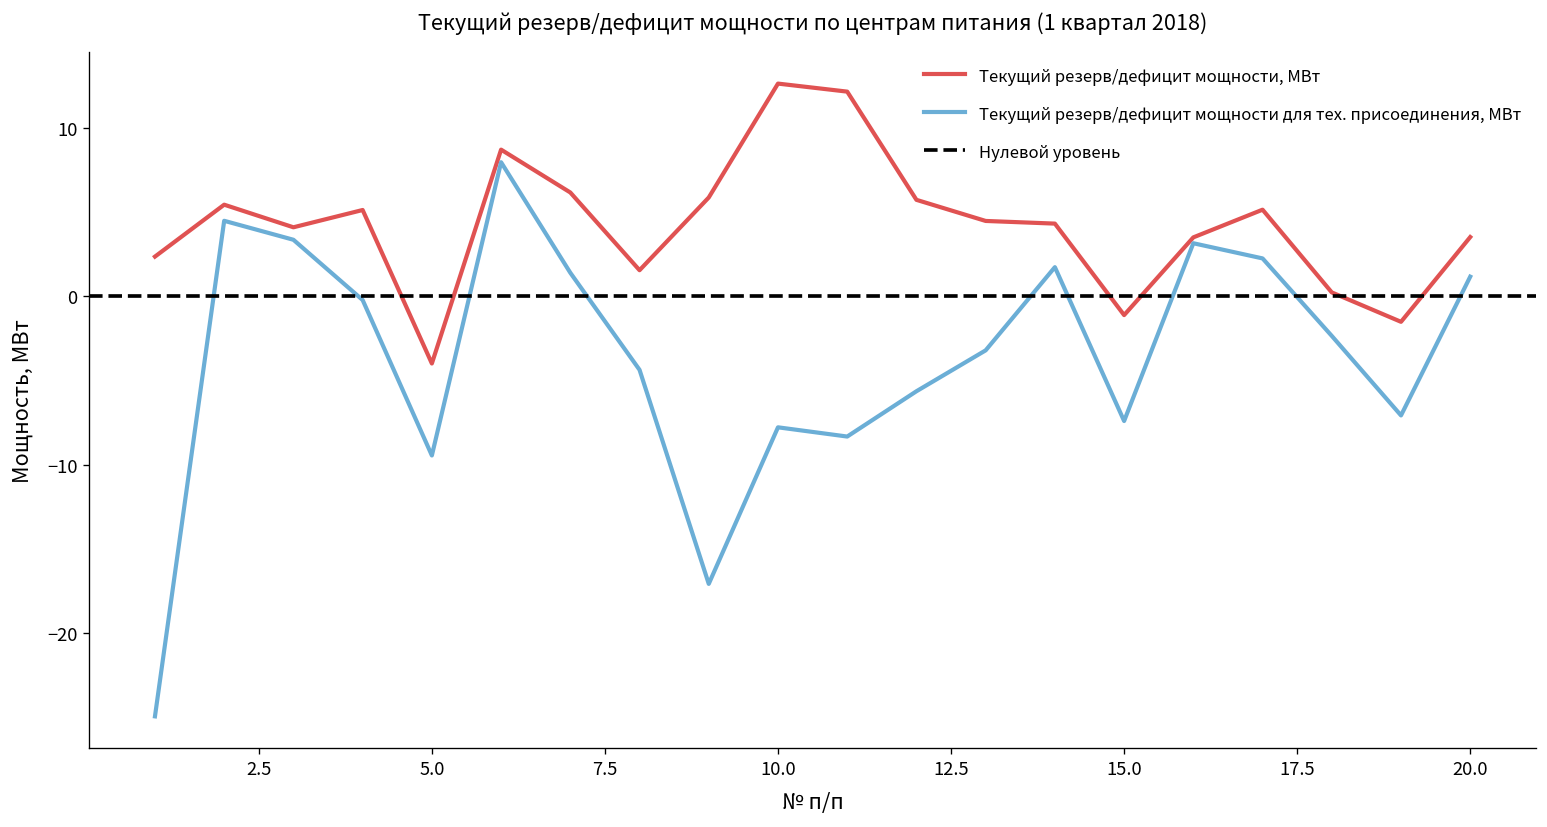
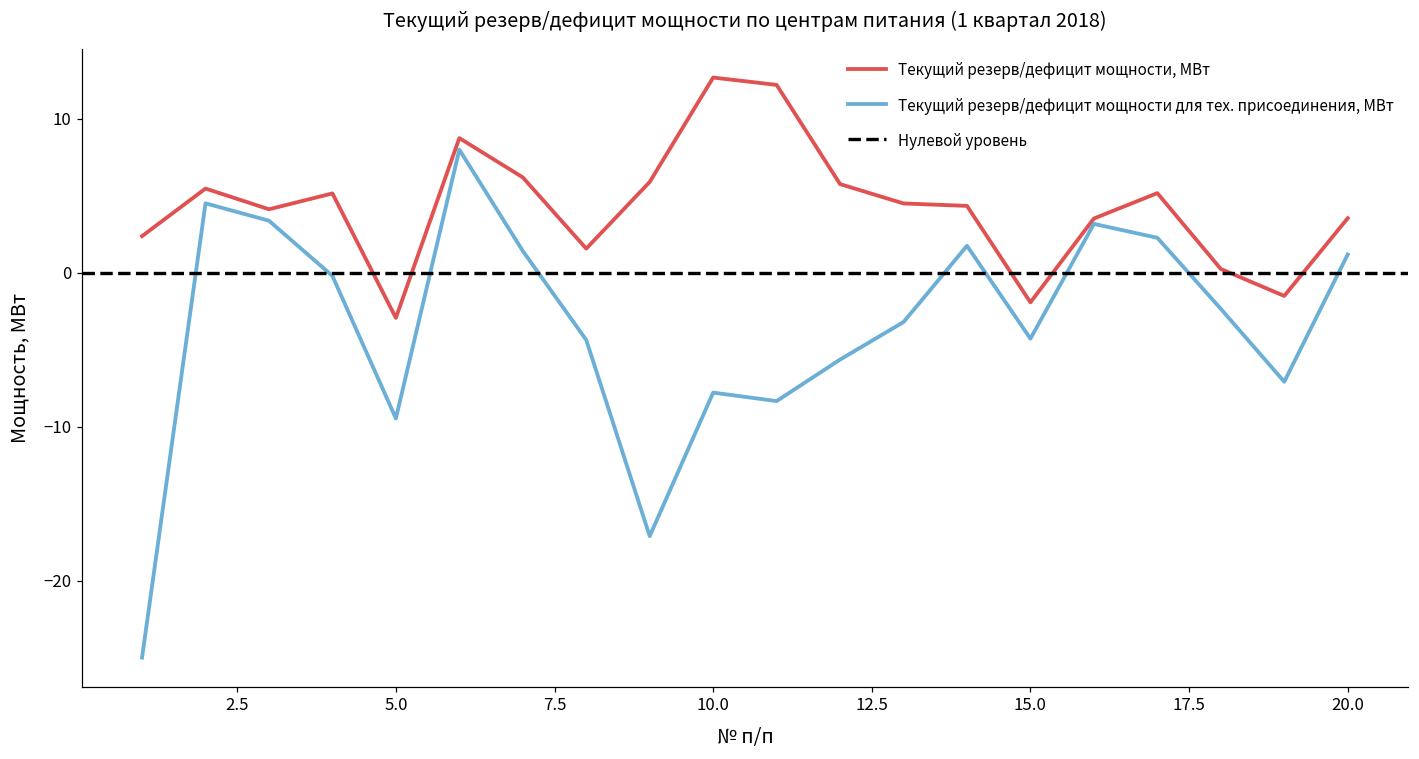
Текущий резерв/дефицит мощности, МВт, 5.0: -4.0 -> -2.9
Текущий резерв/дефицит мощности, МВт, 15.0: -1.1 -> -1.9
Текущий резерв/дефицит мощности для тех. присоединения, МВт, 15.0: -7.4 -> -4.3
